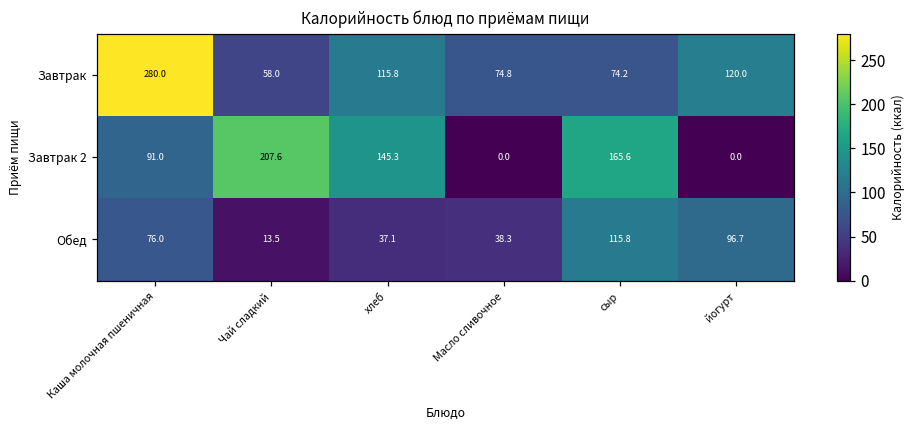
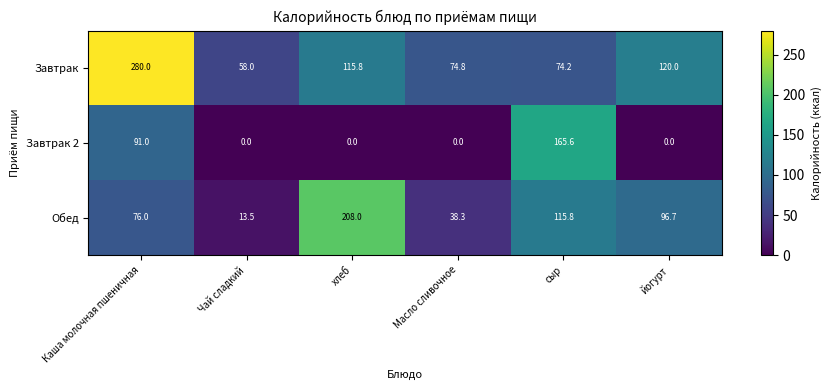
Завтрак 2, Чай сладкий: 207.6 -> 0.0
Завтрак 2, хлеб: 145.3 -> 0.0
Обед, хлеб: 37.1 -> 208.0
